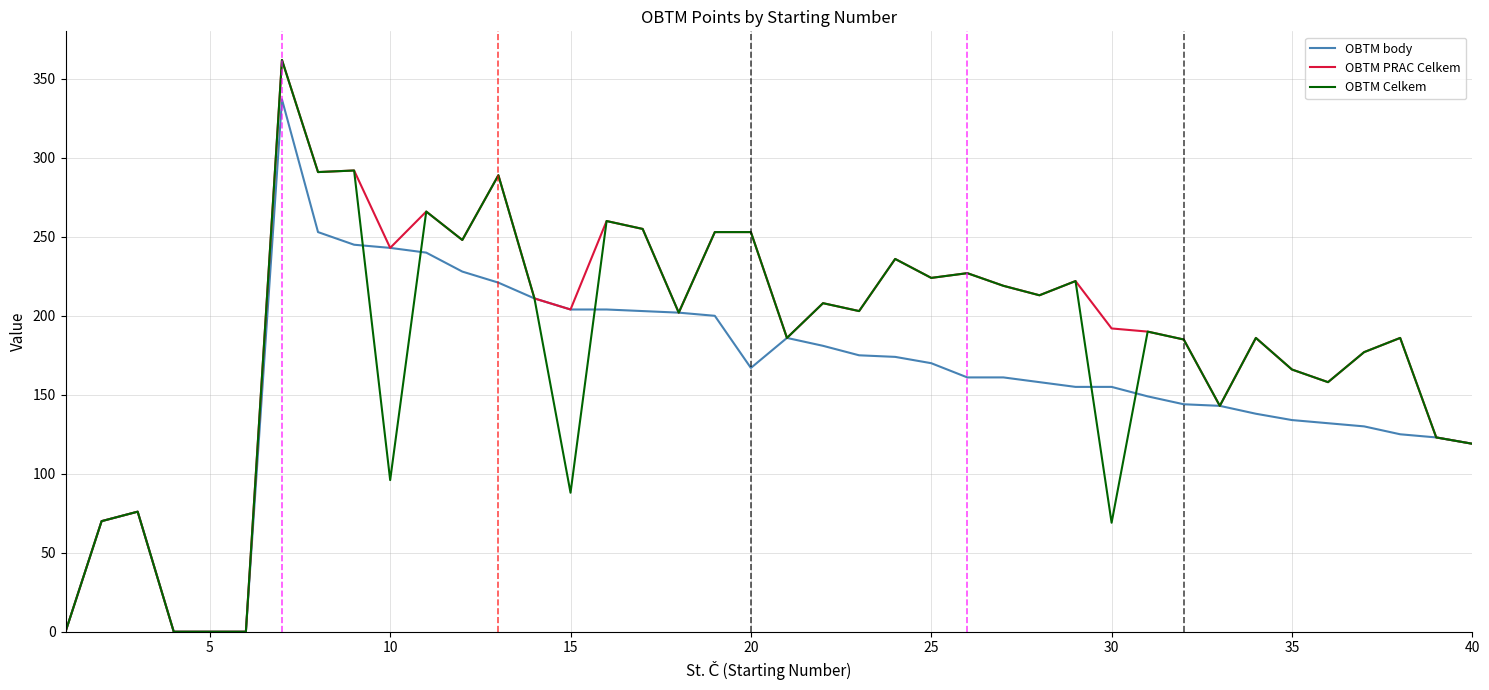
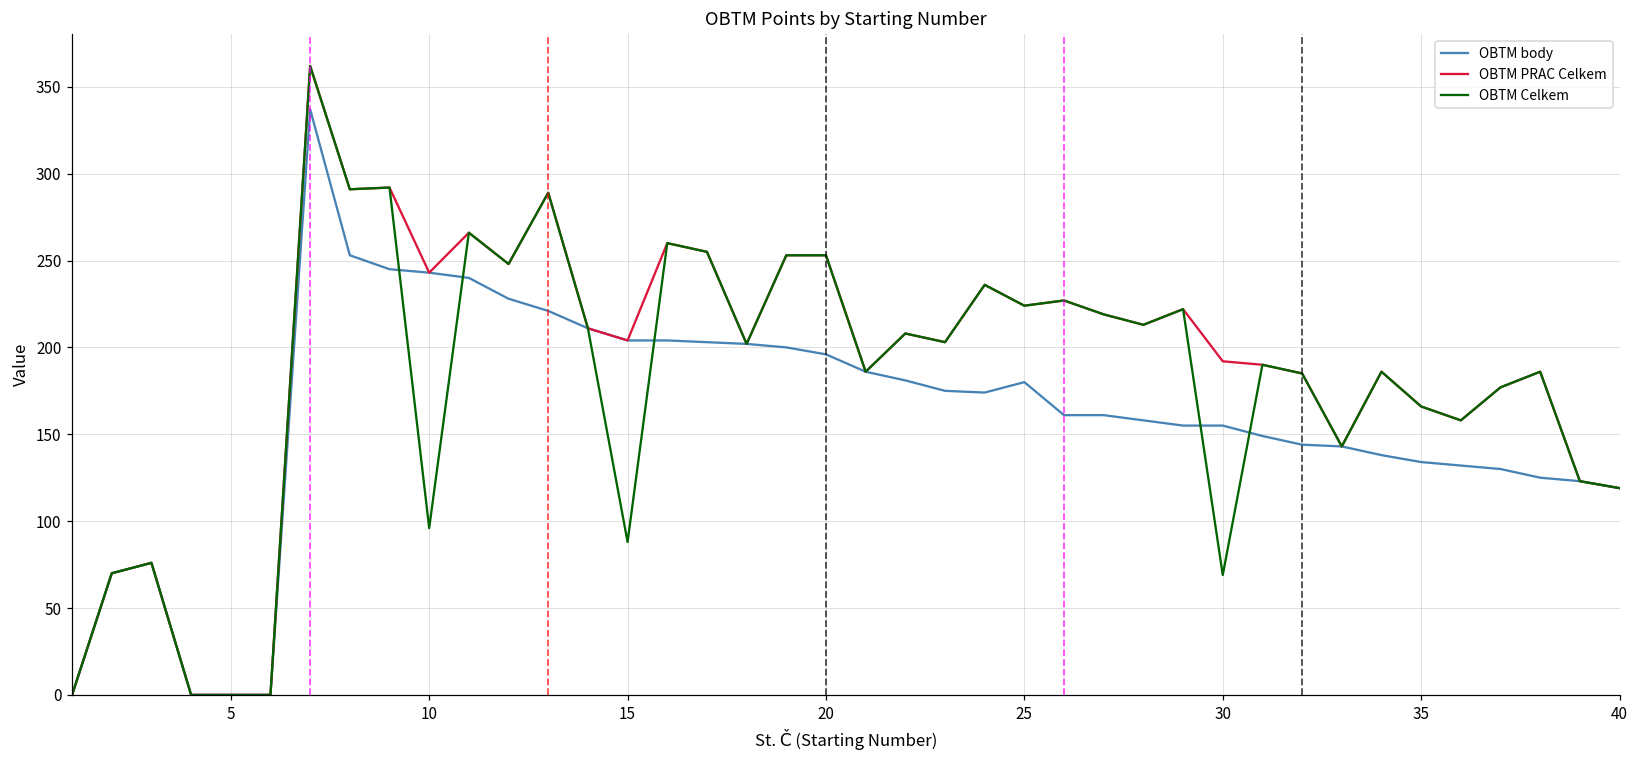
OBTM body, 20: 167 -> 196
OBTM body, 25: 170 -> 180
